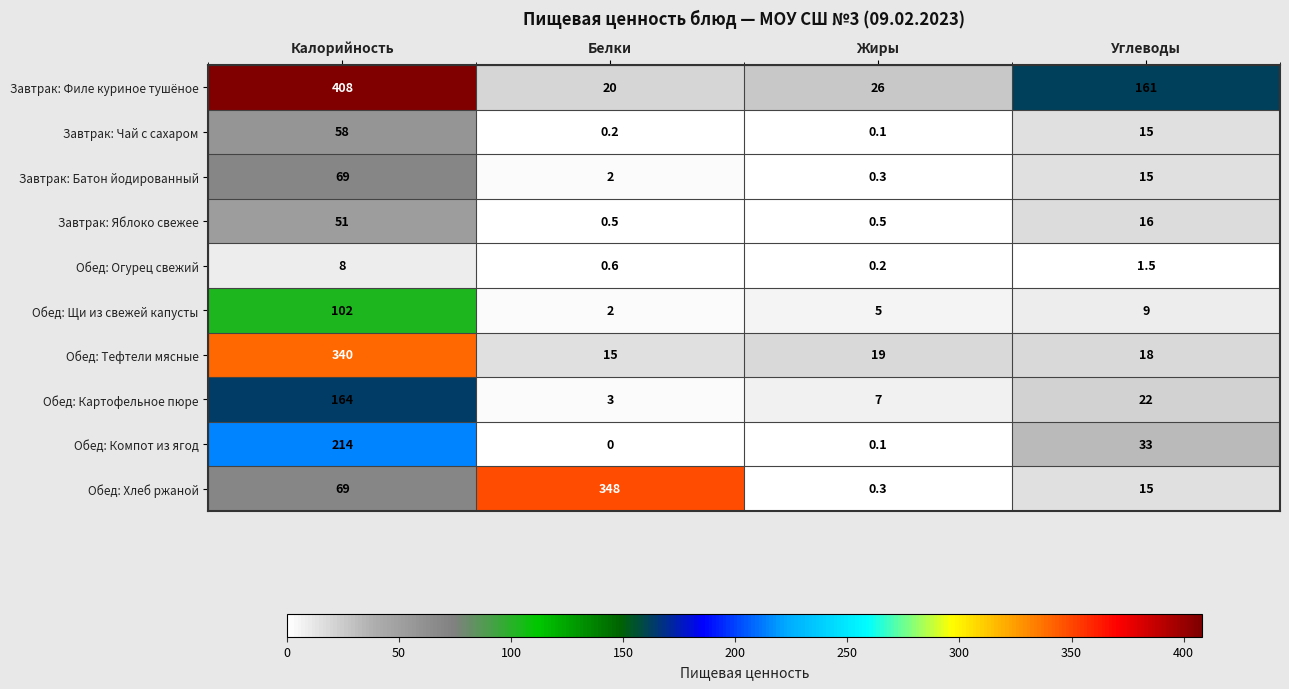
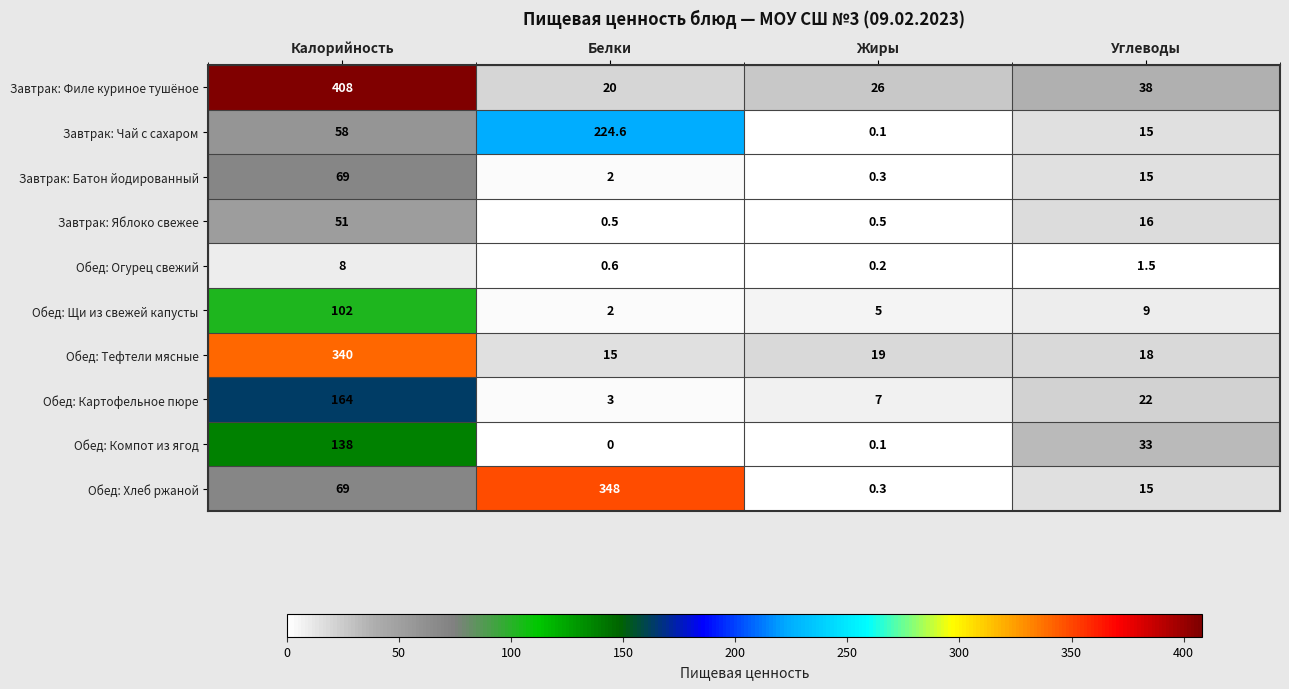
Завтрак: Филе куриное тушёное, Углеводы: 161 -> 38
Завтрак: Чай с сахаром, Белки: 0.2 -> 224.6
Обед: Компот из ягод, Калорийность: 214 -> 138
